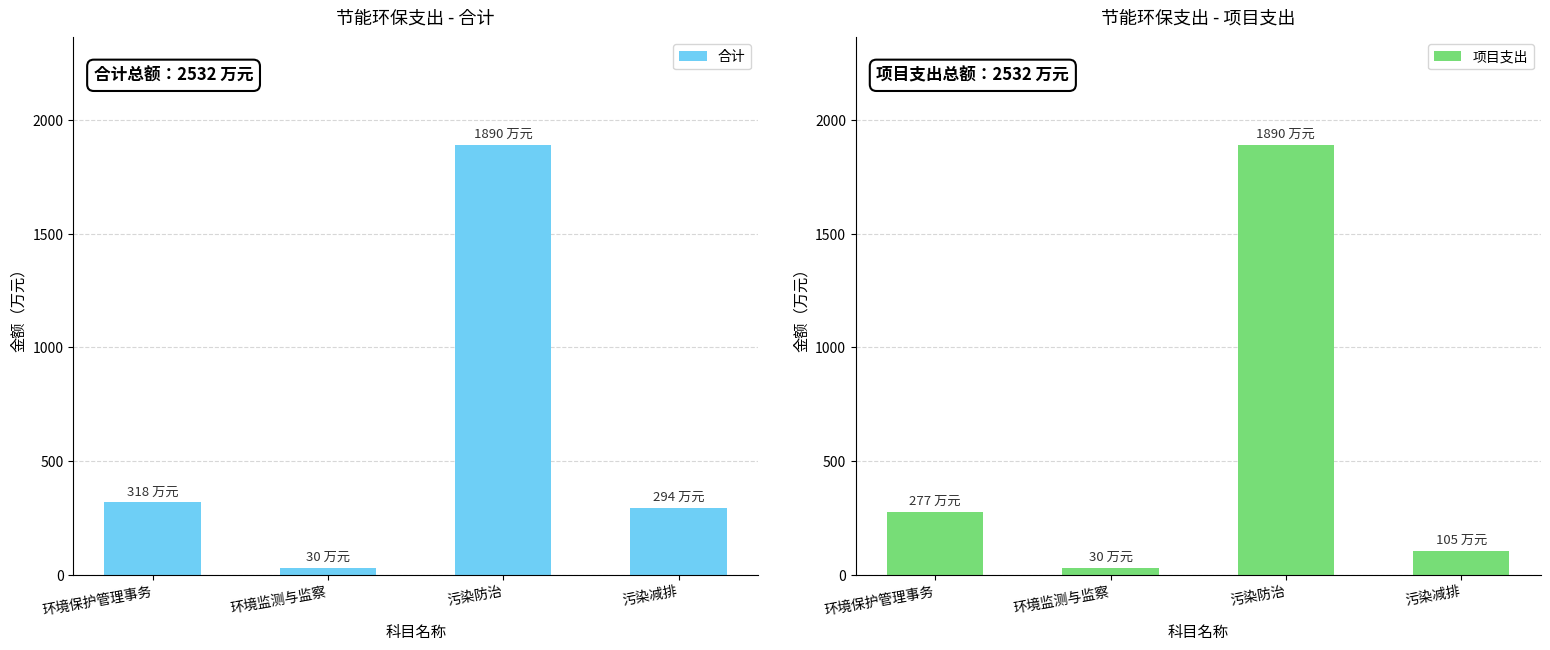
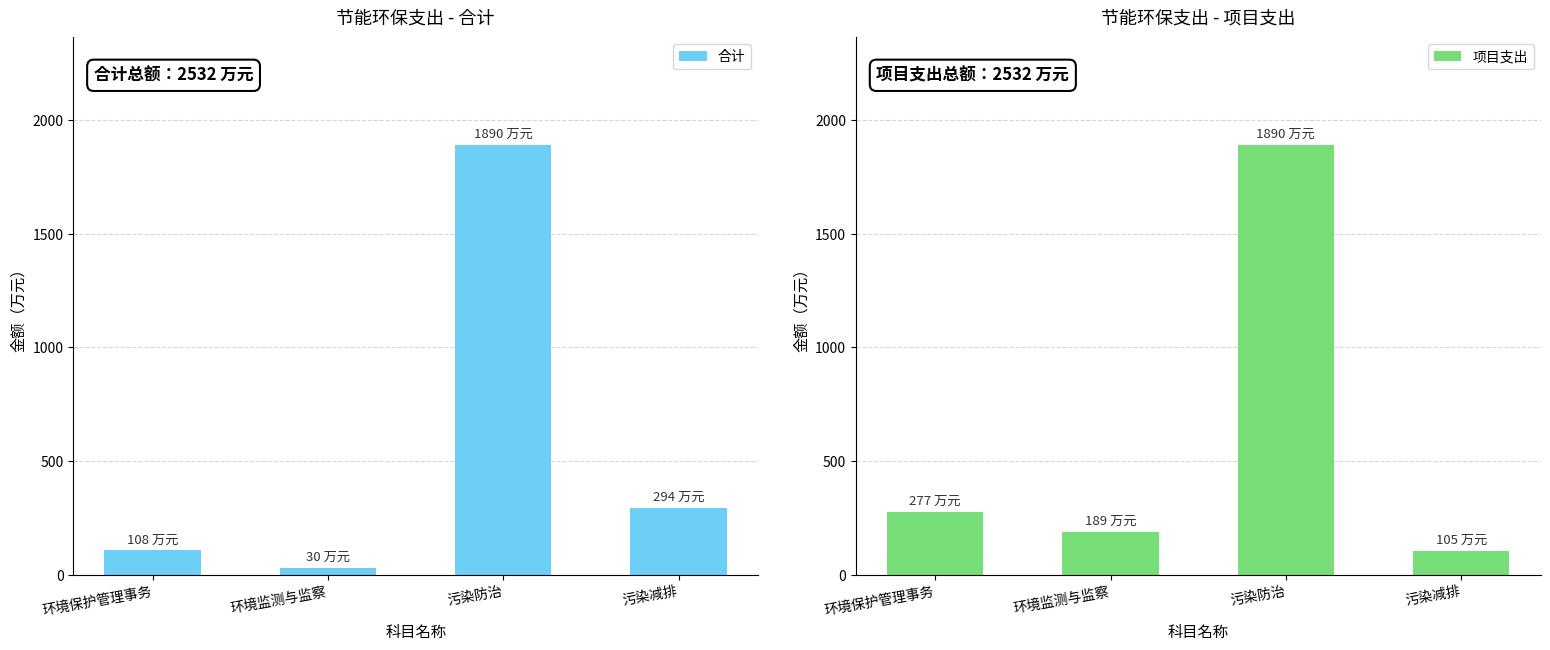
节能环保支出 - 合计, 环境保护管理事务: 318 -> 108
节能环保支出 - 项目支出, 环境监测与监察: 30 -> 189
